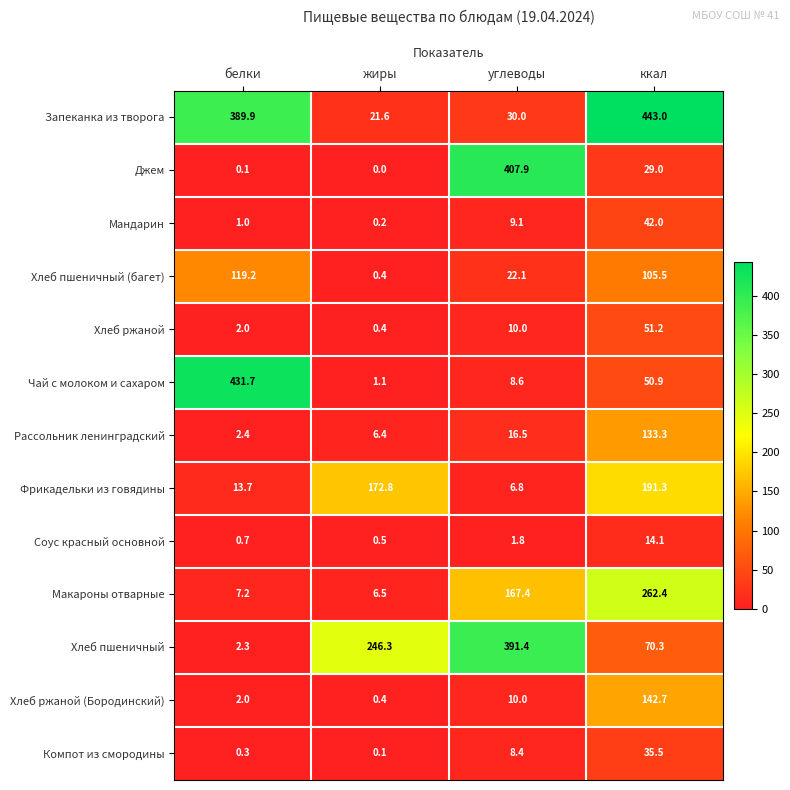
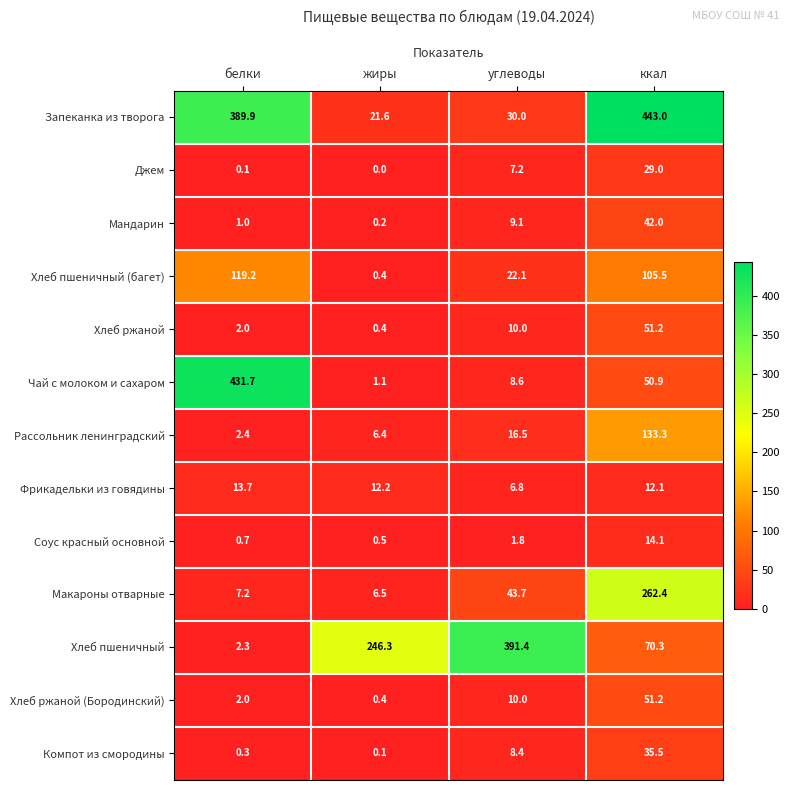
Джем, углеводы: 407.9 -> 7.2
Фрикадельки из говядины, жиры: 172.8 -> 12.2
Фрикадельки из говядины, ккал: 191.3 -> 12.1
Макароны отварные, углеводы: 167.4 -> 43.7
Хлеб ржаной (Бородинский), ккал: 142.7 -> 51.2
